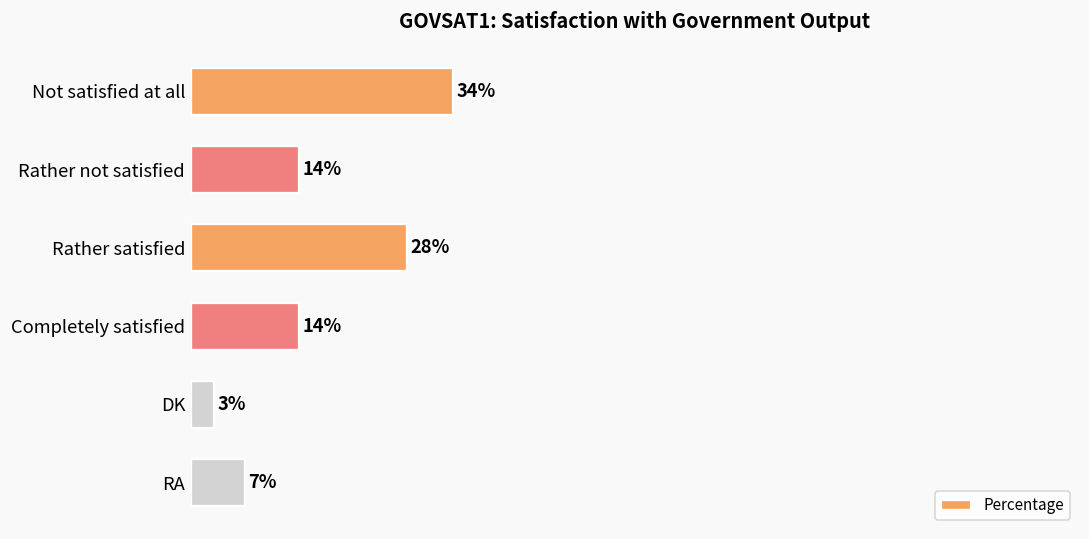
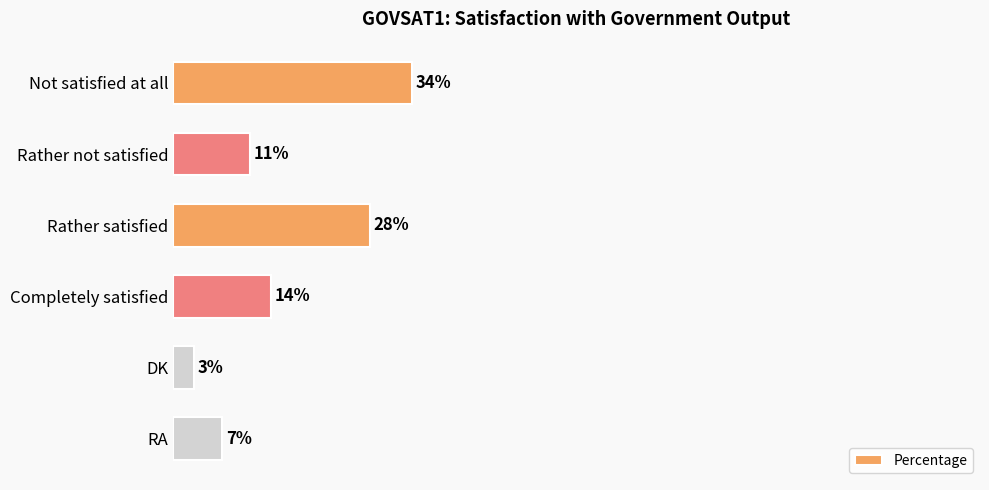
Rather not satisfied: 14% -> 11%
